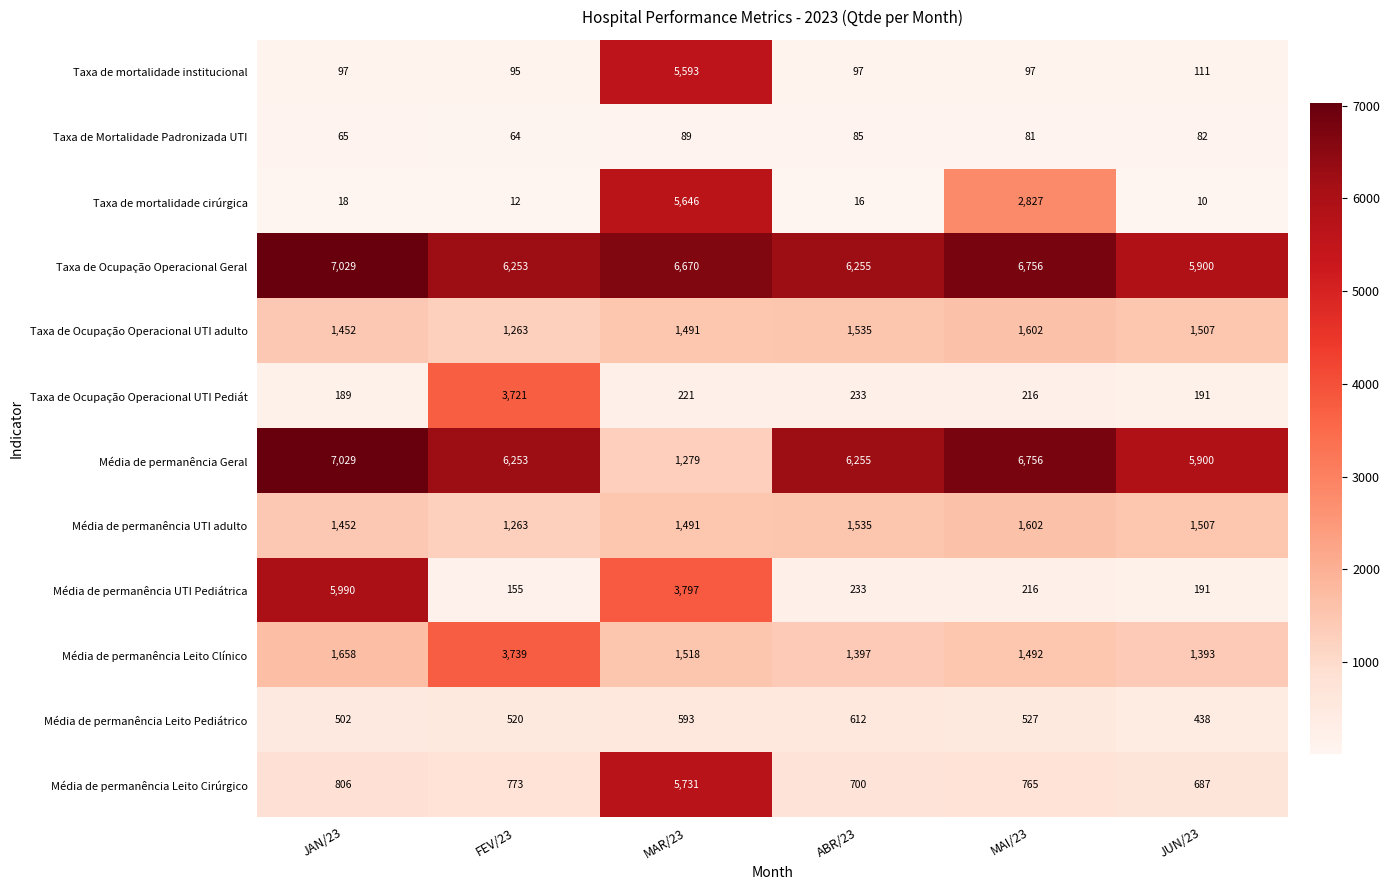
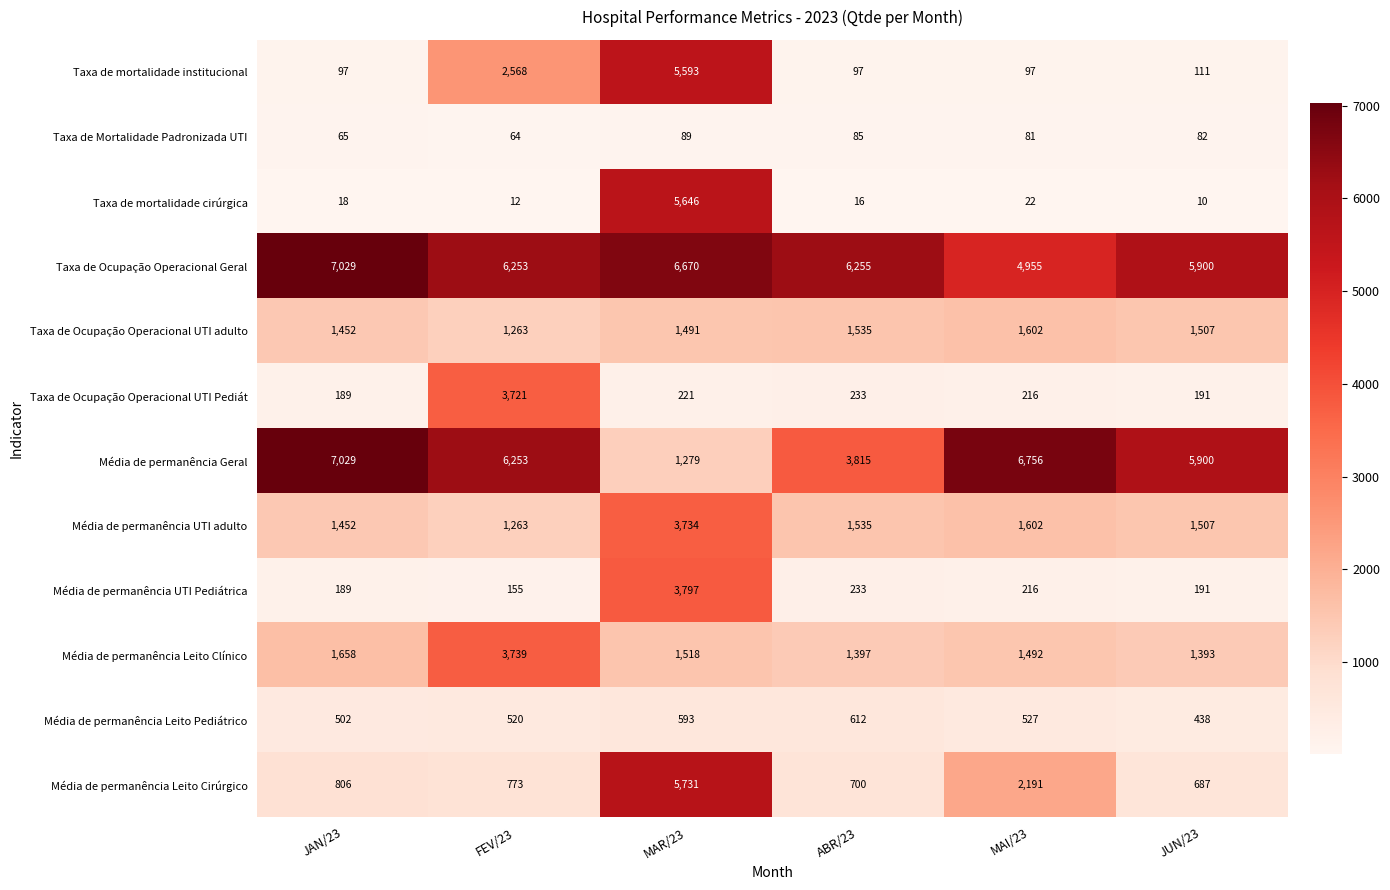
Taxa de mortalidade institucional, FEV/23: 95 -> 2,568
Taxa de mortalidade cirúrgica, MAI/23: 2,827 -> 22
Taxa de Ocupação Operacional Geral, MAI/23: 6,756 -> 4,955
Média de permanência Geral, ABR/23: 6,255 -> 3,815
Média de permanência UTI adulto, MAR/23: 1,491 -> 3,734
Média de permanência UTI Pediátrica, JAN/23: 5,990 -> 189
Média de permanência Leito Cirúrgico, MAI/23: 765 -> 2,191
